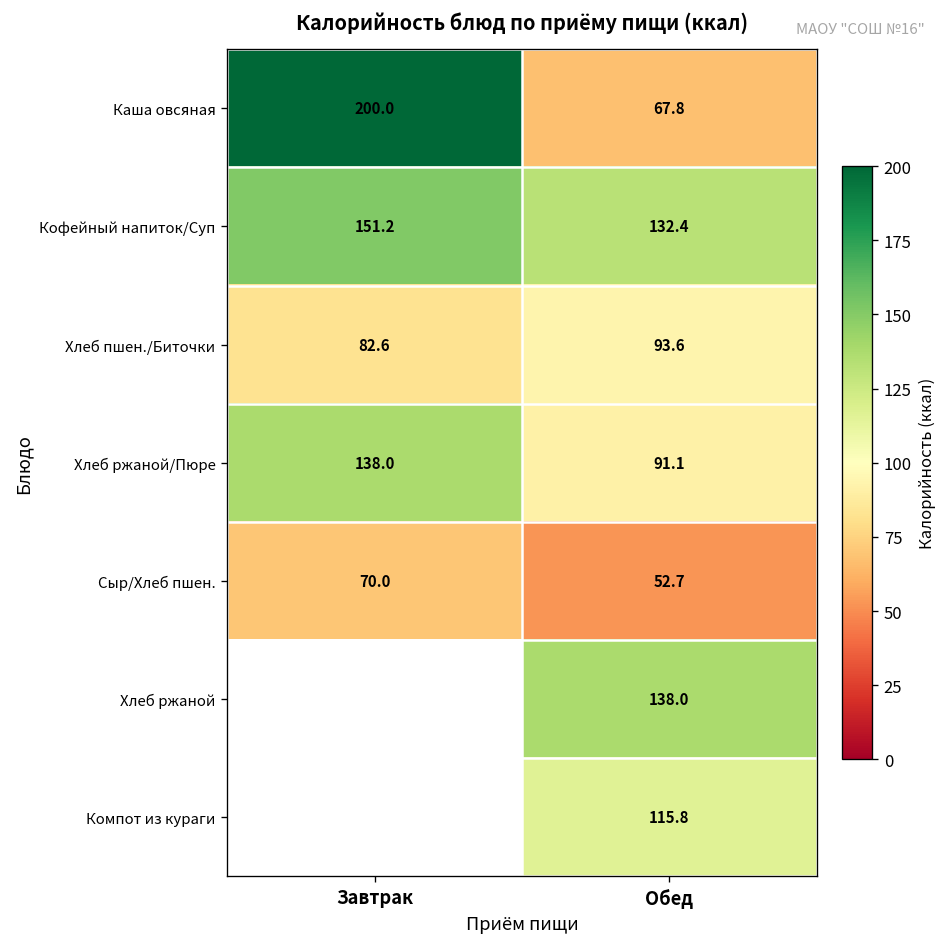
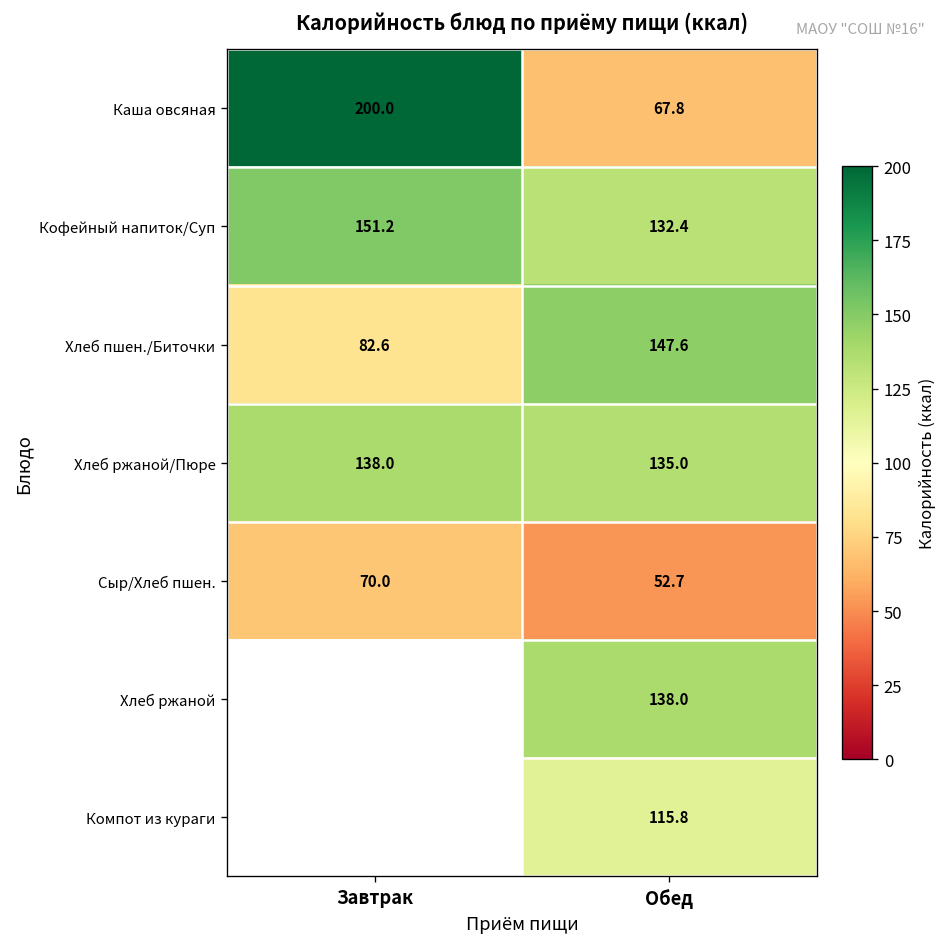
Хлеб пшен./Биточки, Обед: 93.6 -> 147.6
Хлеб ржаной/Пюре, Обед: 91.1 -> 135.0
